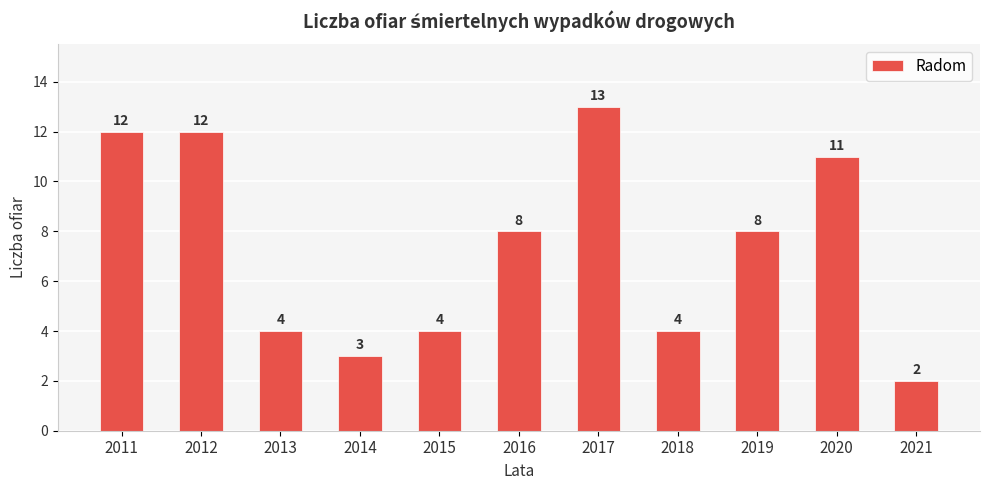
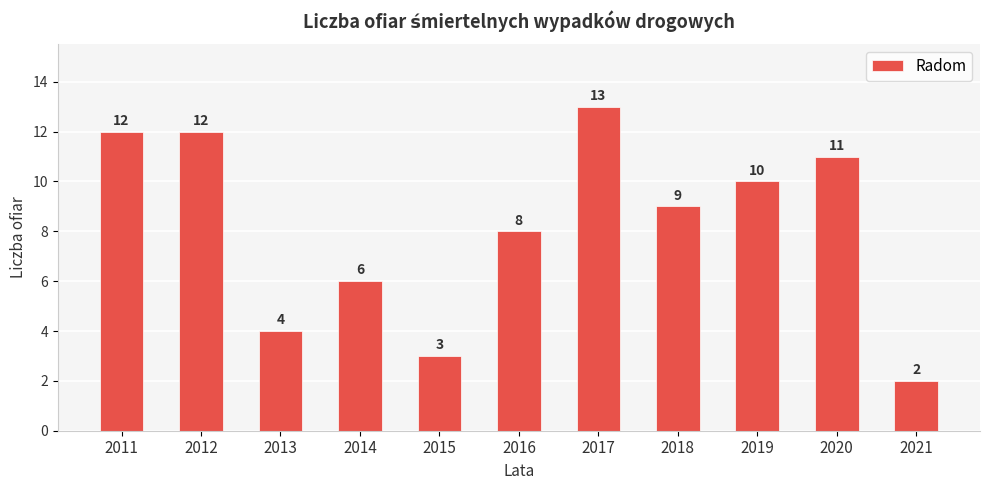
2014: 3 -> 6
2015: 4 -> 3
2018: 4 -> 9
2019: 8 -> 10
